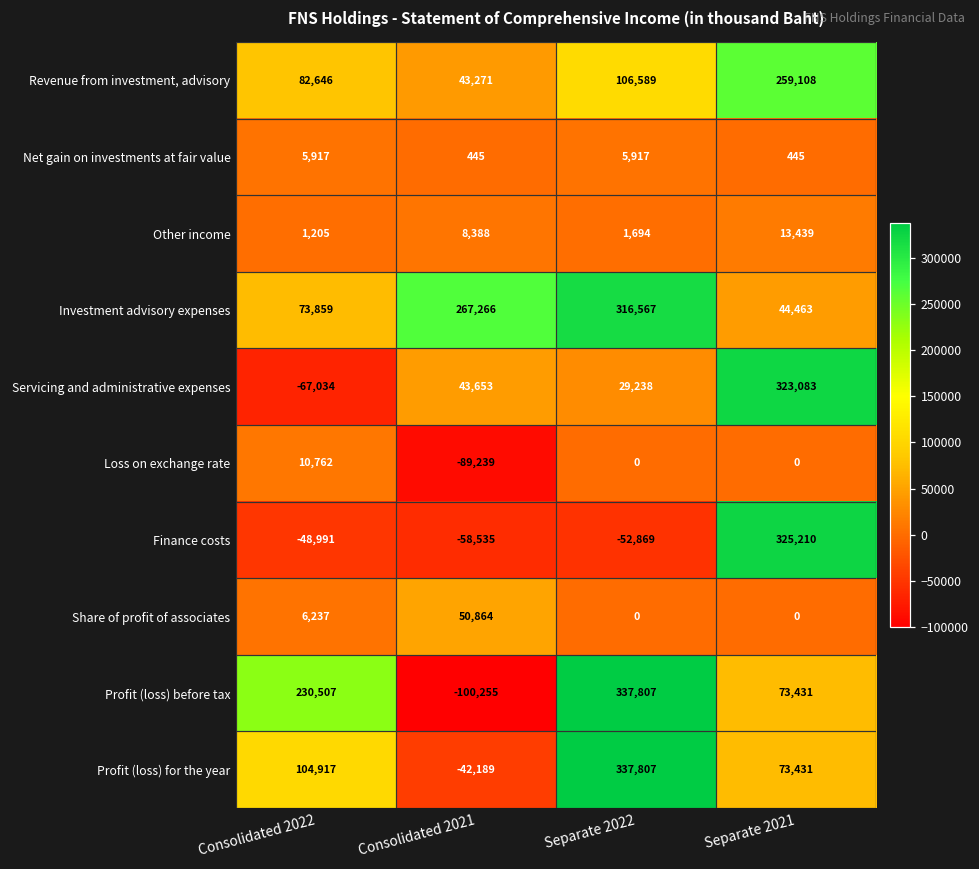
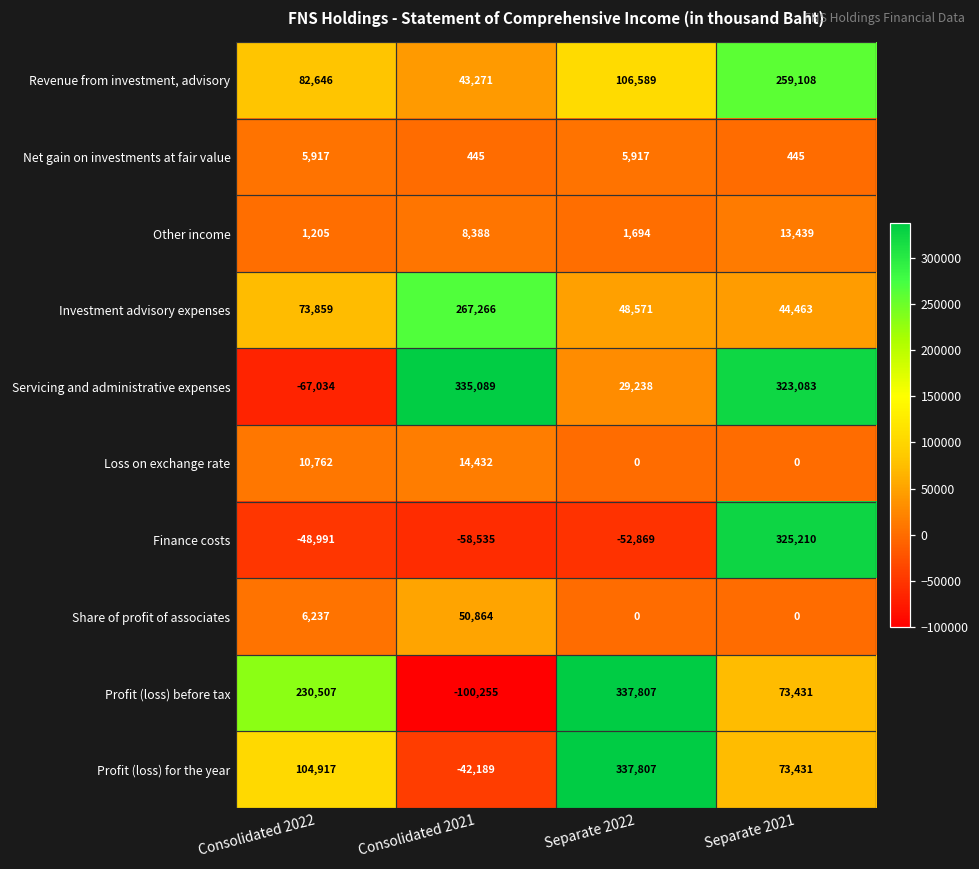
Investment advisory expenses, Separate 2022: 316,567 -> 48,571
Servicing and administrative expenses, Consolidated 2021: 43,653 -> 335,089
Loss on exchange rate, Consolidated 2021: -89,239 -> 14,432
